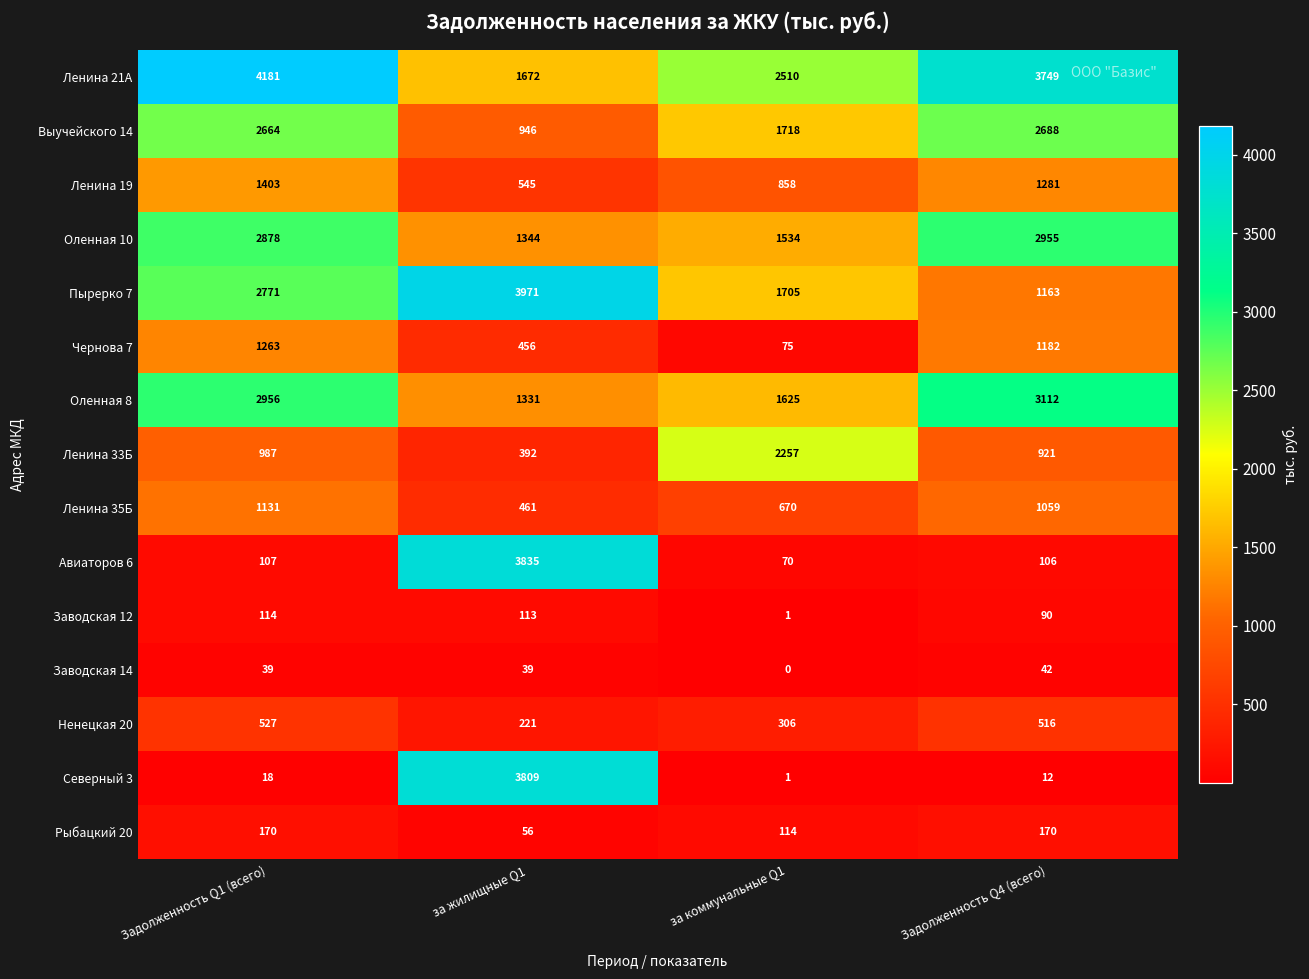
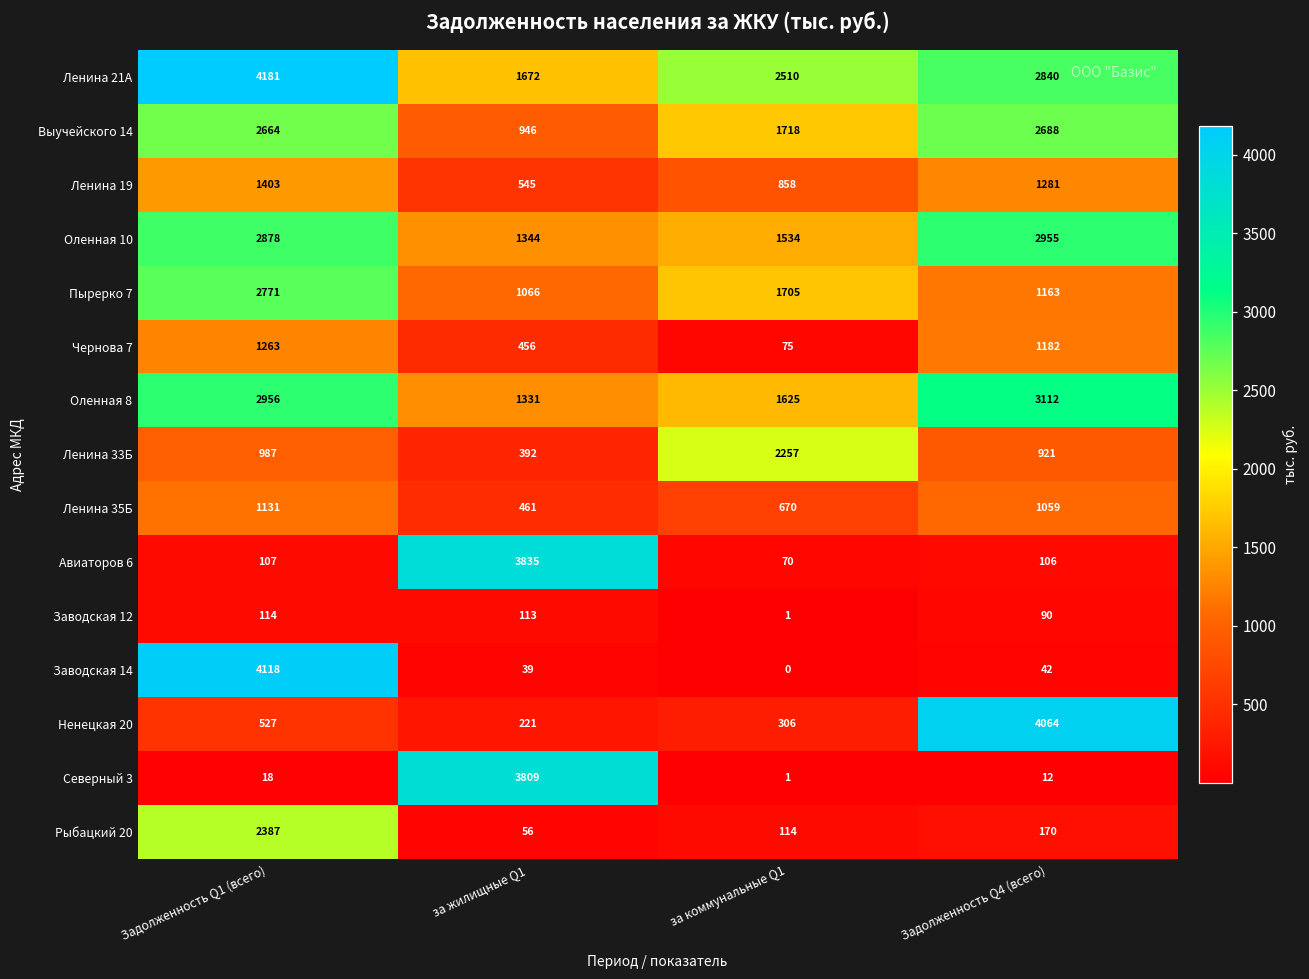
Ленина 21А, Задолженность Q4 (всего): 3749 -> 2840
Пырерко 7, за жилищные Q1: 3971 -> 1066
Заводская 14, Задолженность Q1 (всего): 39 -> 4118
Ненецкая 20, Задолженность Q4 (всего): 516 -> 4064
Рыбацкий 20, Задолженность Q1 (всего): 170 -> 2387
